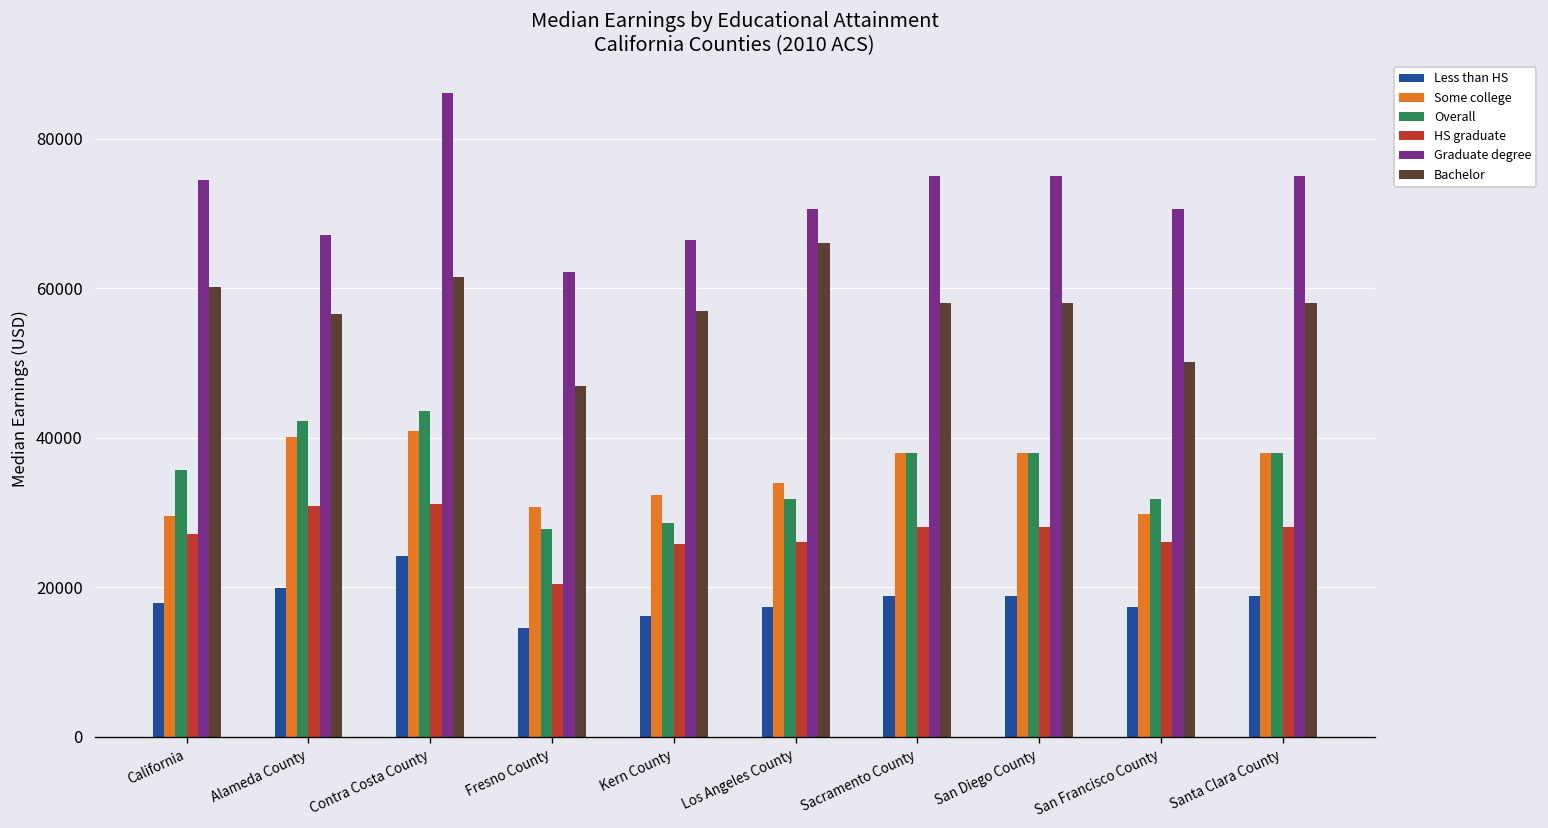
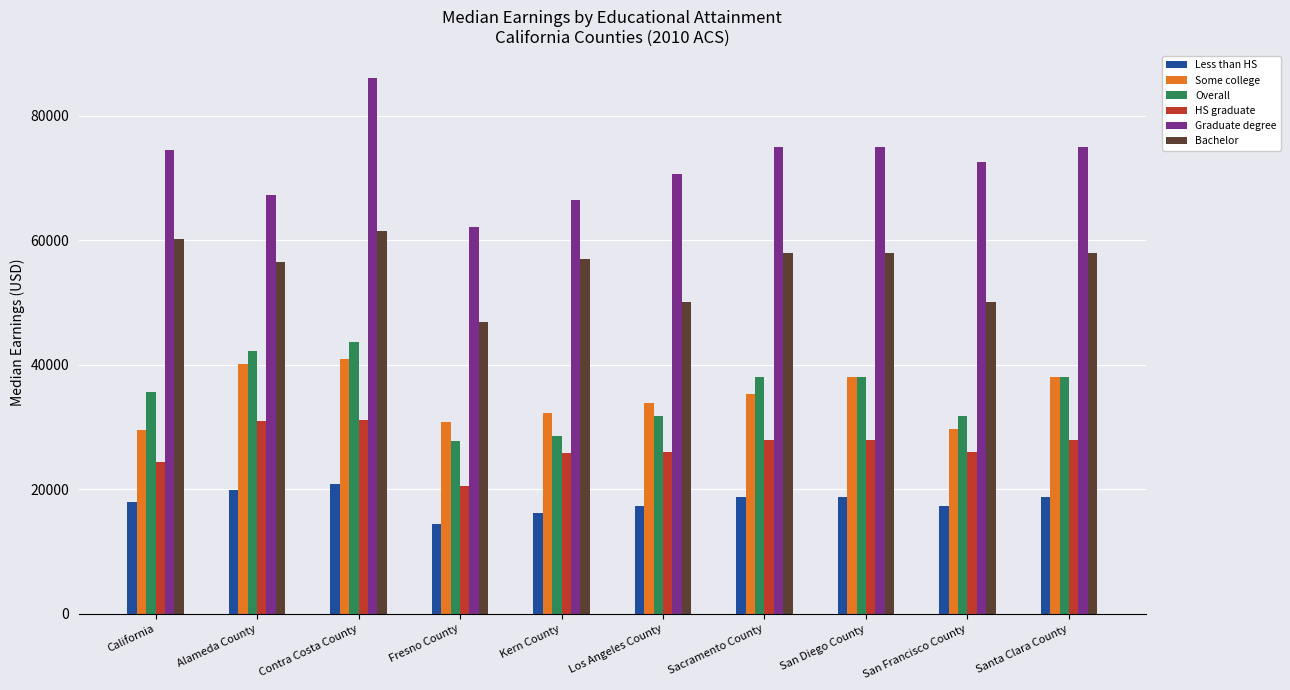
HS graduate, California: 27000 -> 24000
Less than HS, Contra Costa County: 24000 -> 21000
Bachelor, Los Angeles County: 66000 -> 50000
Some college, Sacramento County: 38000 -> 35000
Graduate degree, San Francisco County: 71000 -> 73000
